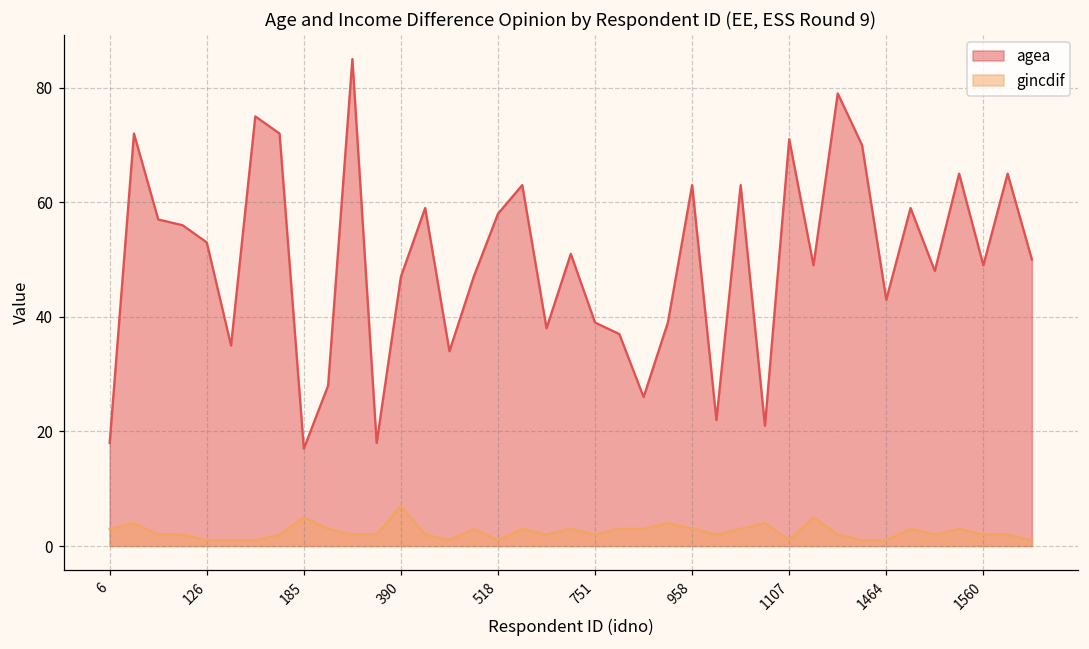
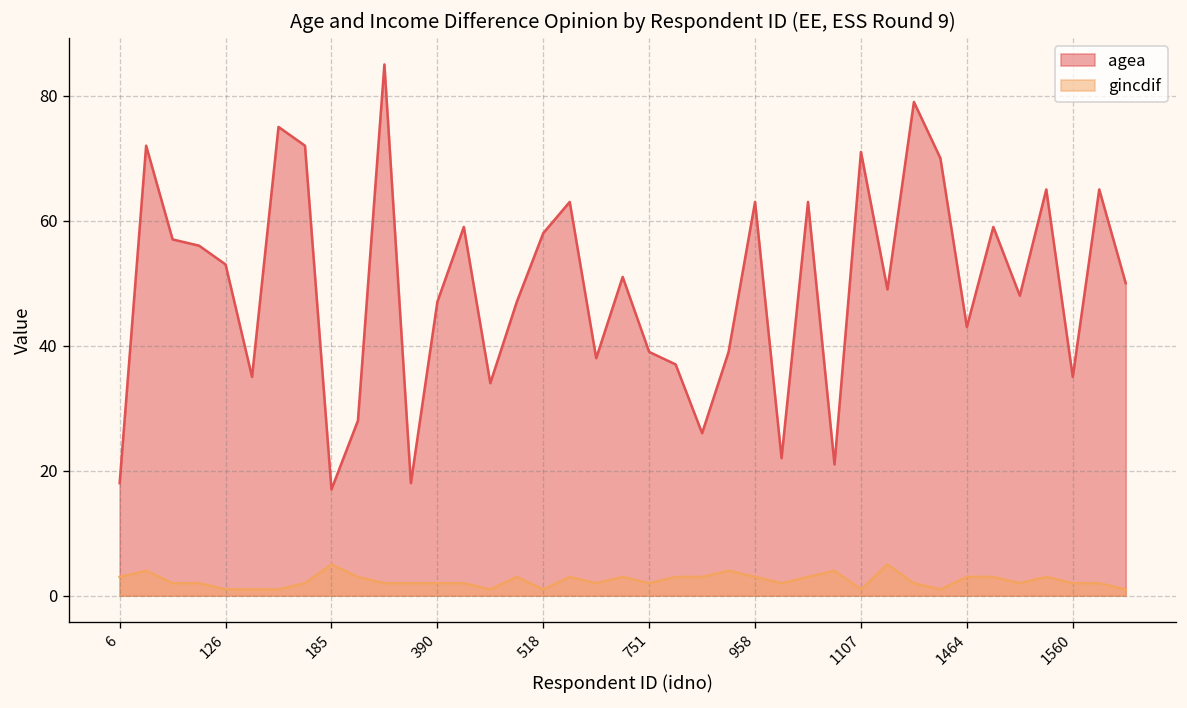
gincdif, 390: 7 -> 2
gincdif, 1464: 1 -> 3
agea, 1560: 49 -> 35
